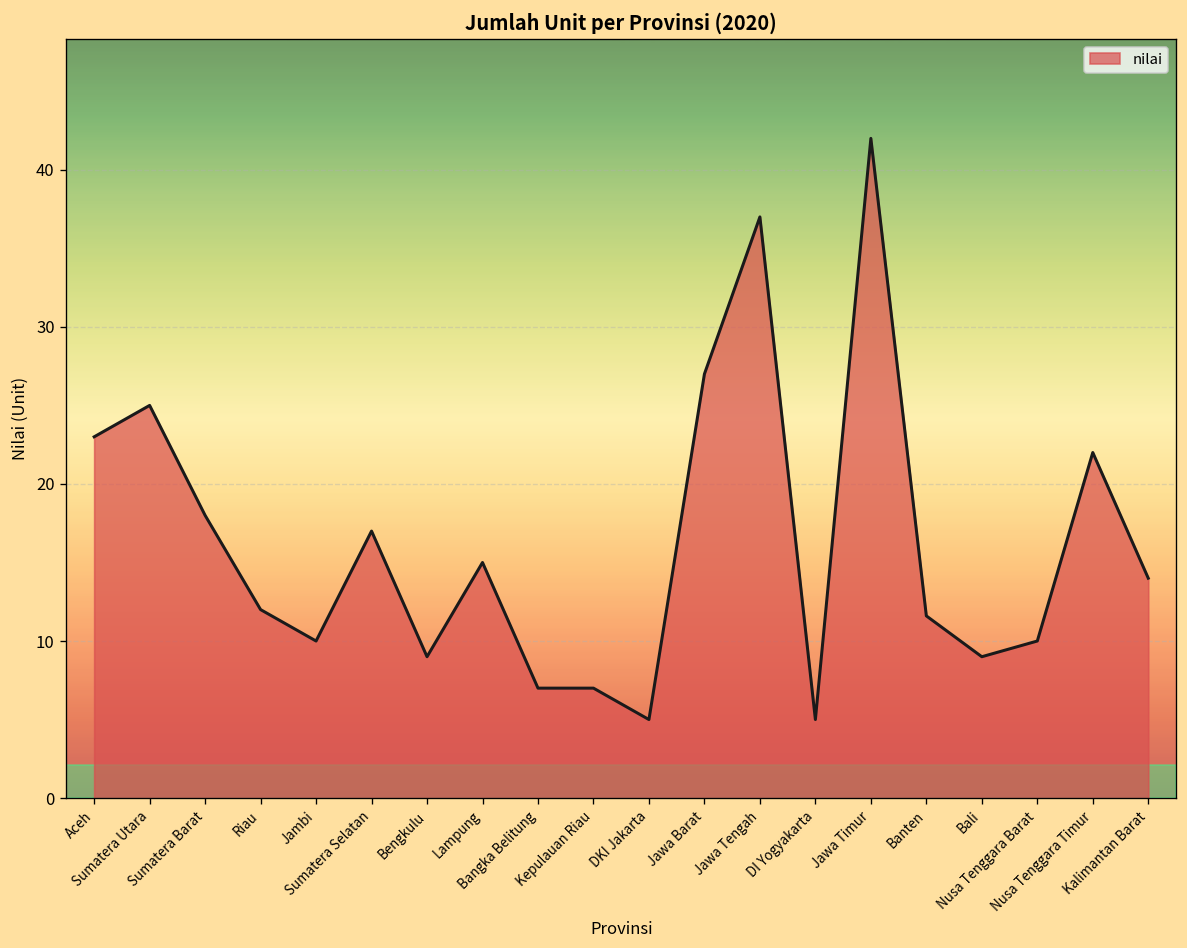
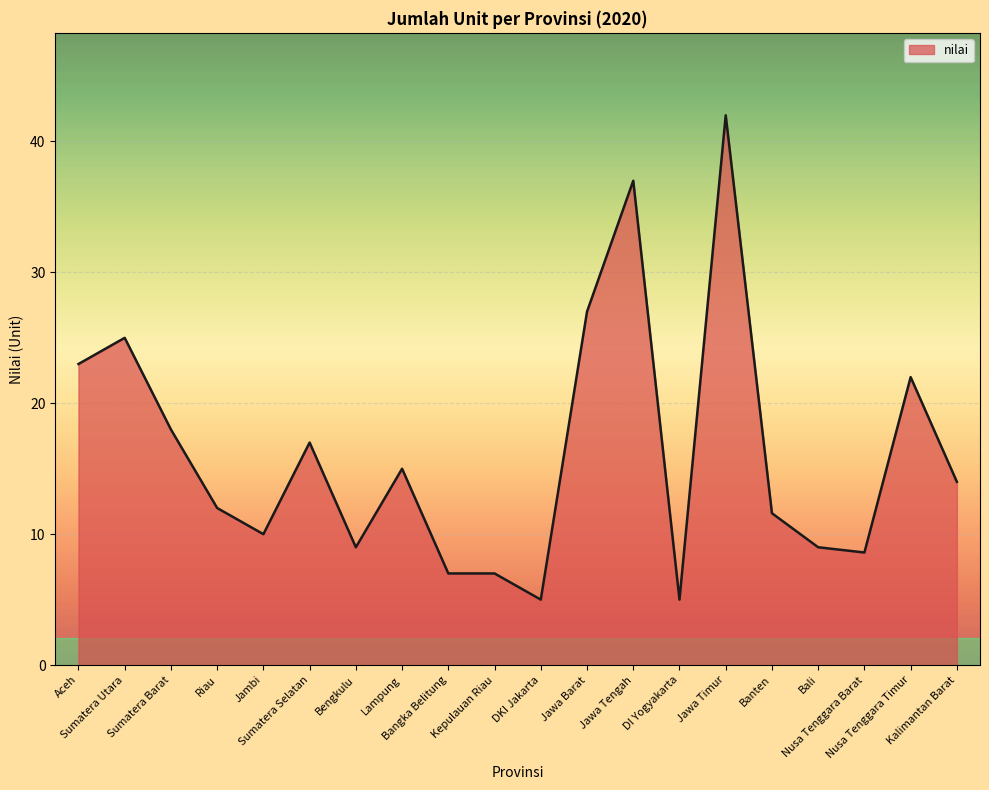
Nusa Tenggara Barat: 10.0 -> 8.6
